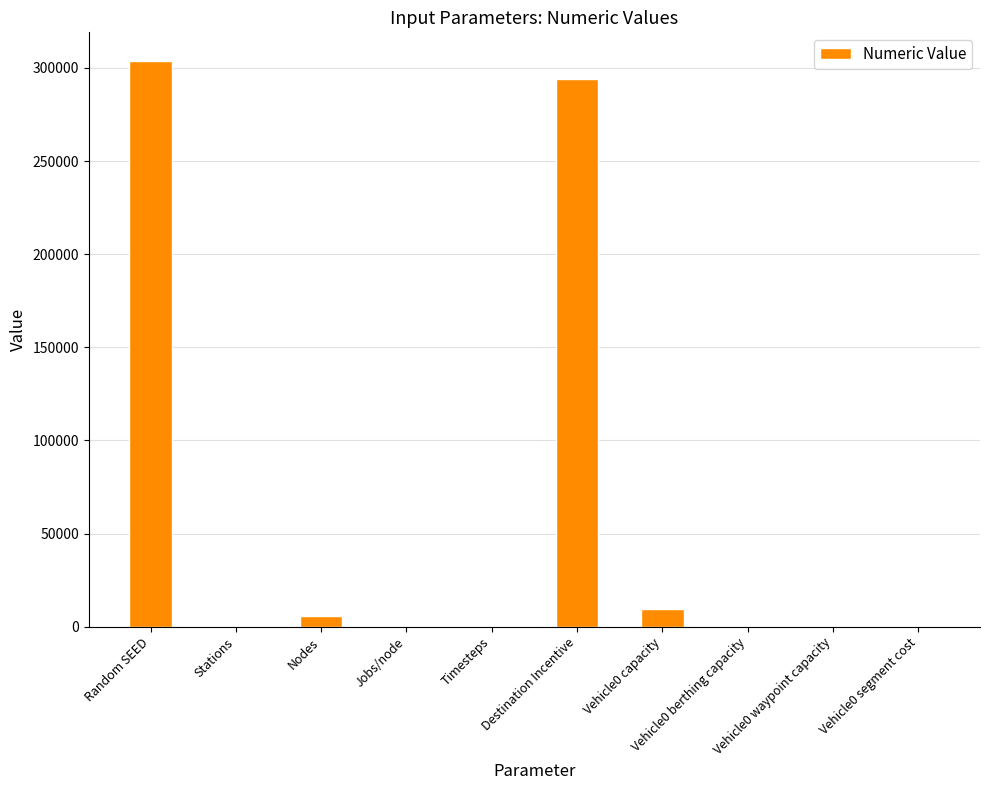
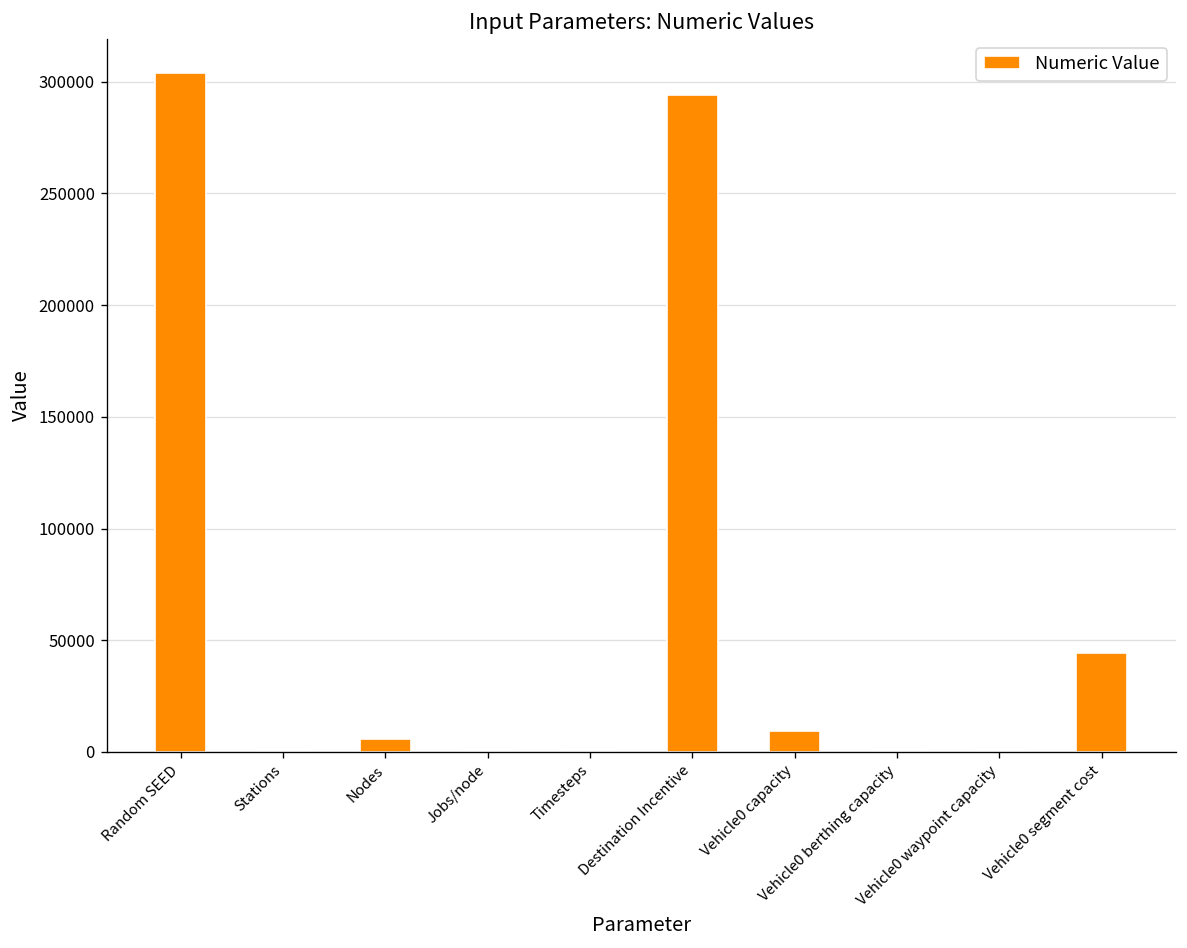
Vehicle0 segment cost: 0 -> 44000
